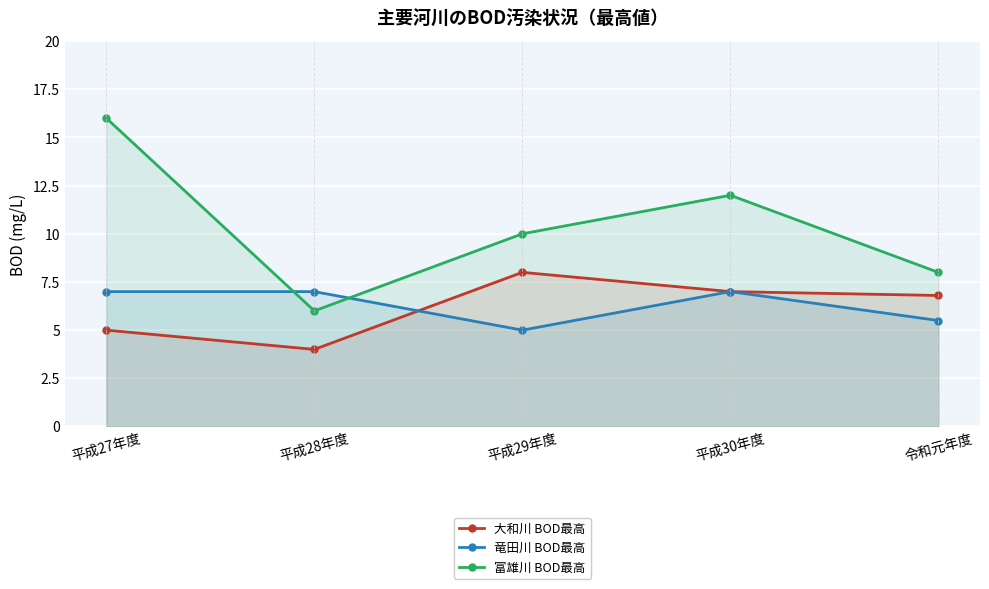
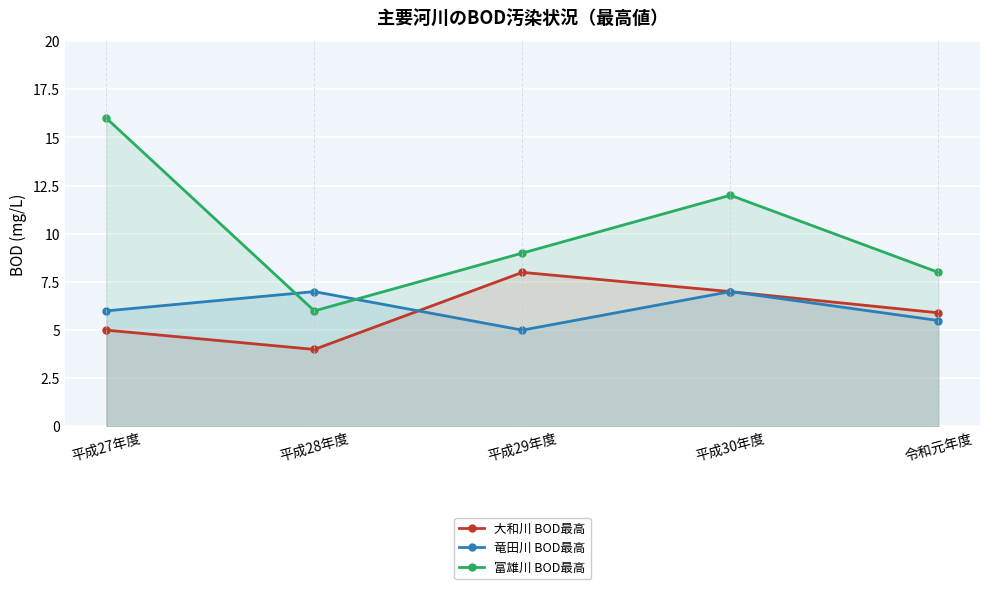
竜田川 BOD最高, 平成27年度: 7 -> 6
富雄川 BOD最高, 平成29年度: 10 -> 9
大和川 BOD最高, 令和元年度: 6.8 -> 5.9
